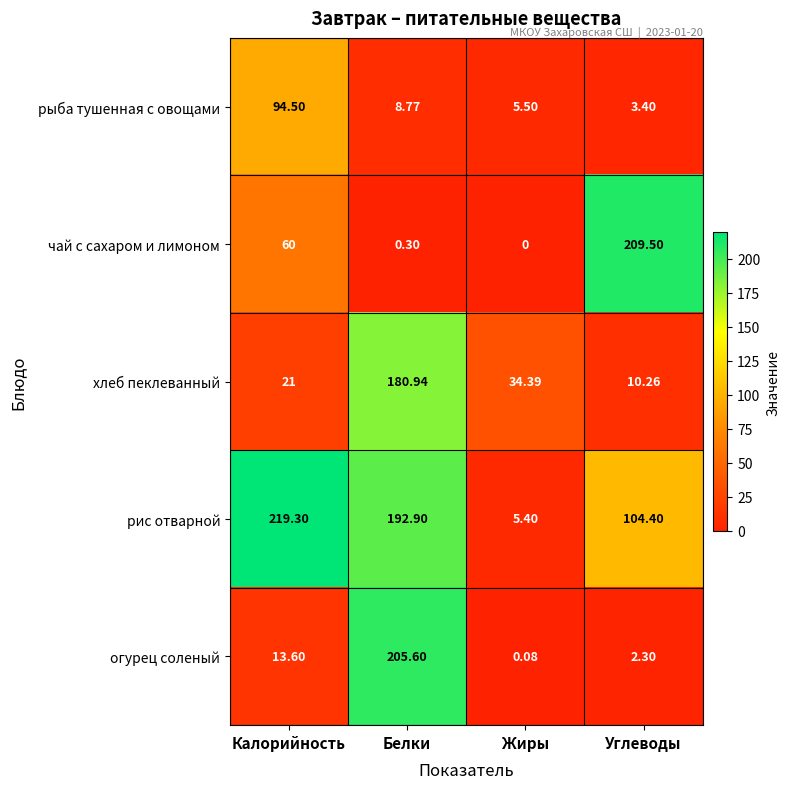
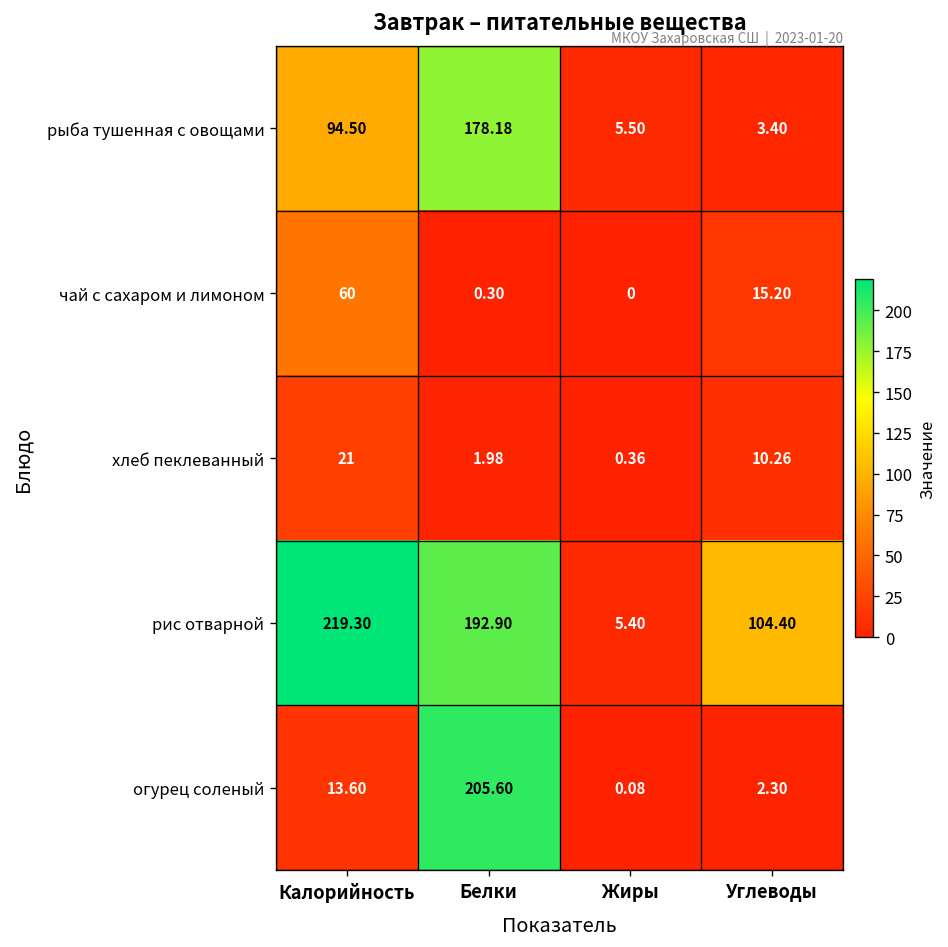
рыба тушенная с овощами, Белки: 8.77 -> 178.18
чай с сахаром и лимоном, Углеводы: 209.50 -> 15.20
хлеб пеклеванный, Белки: 180.94 -> 1.98
хлеб пеклеванный, Жиры: 34.39 -> 0.36
